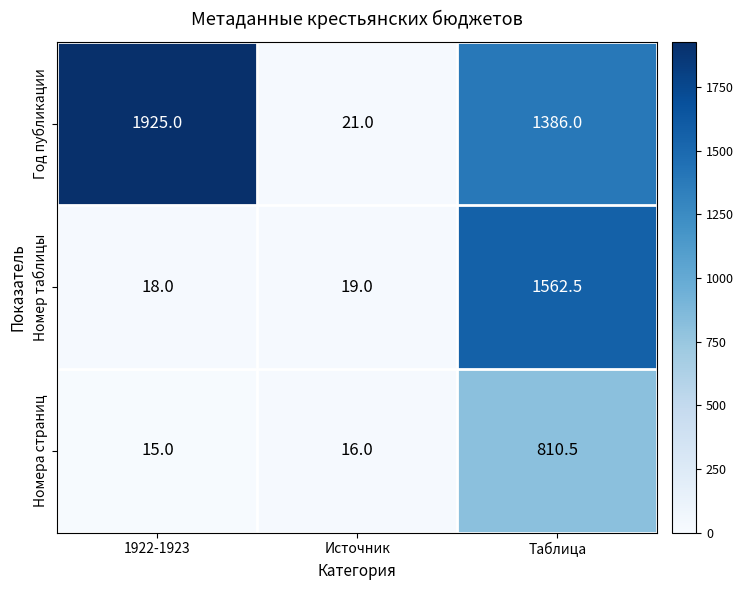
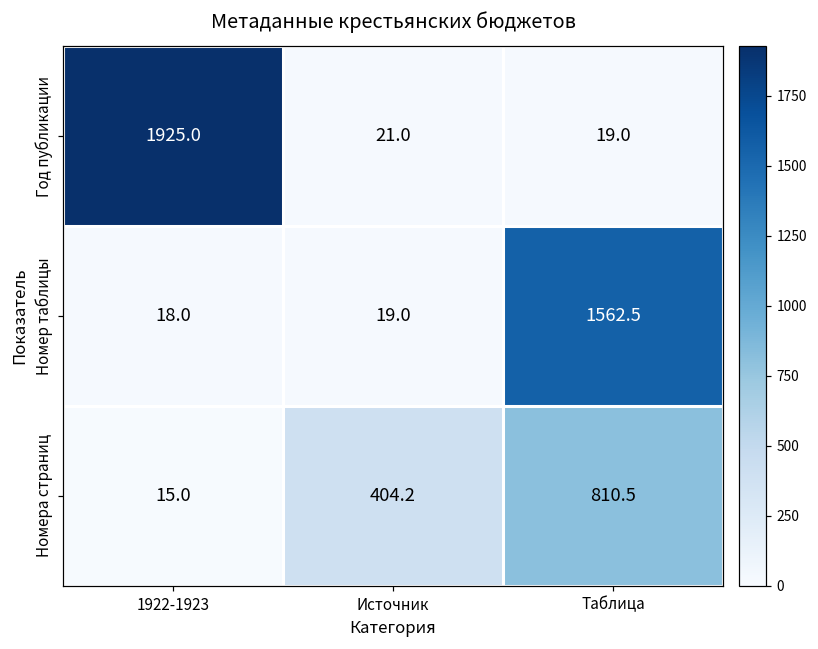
Год публикации, Таблица: 1386.0 -> 19.0
Номера страниц, Источник: 16.0 -> 404.2
